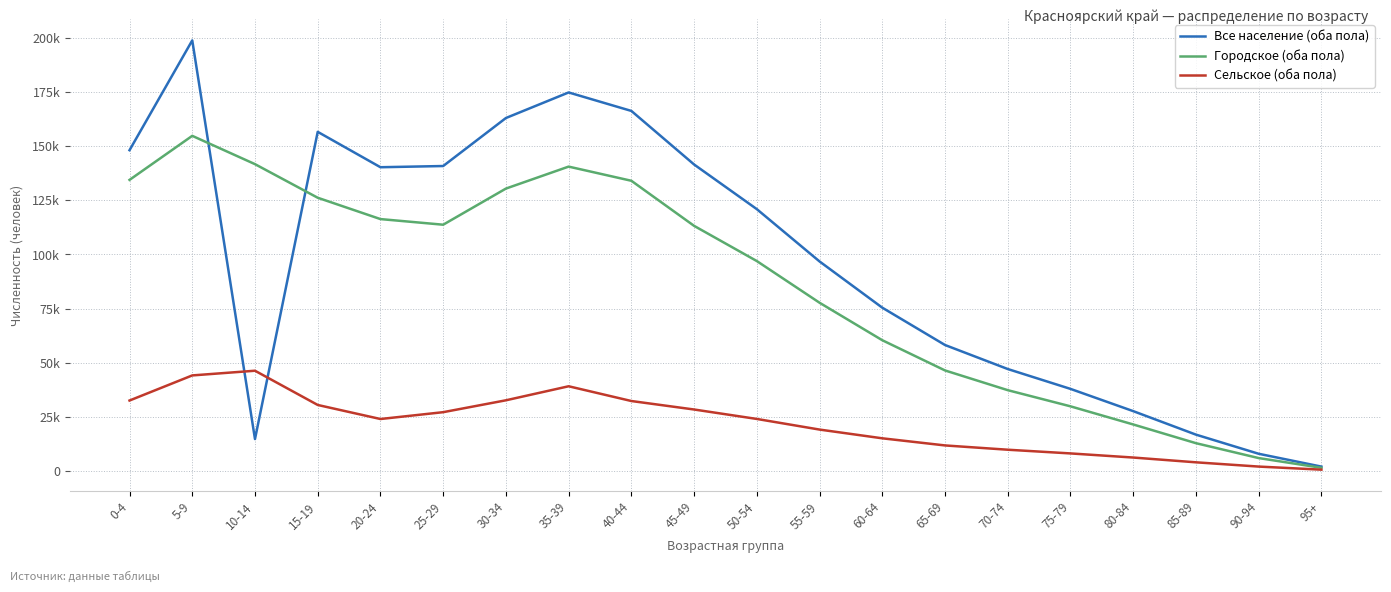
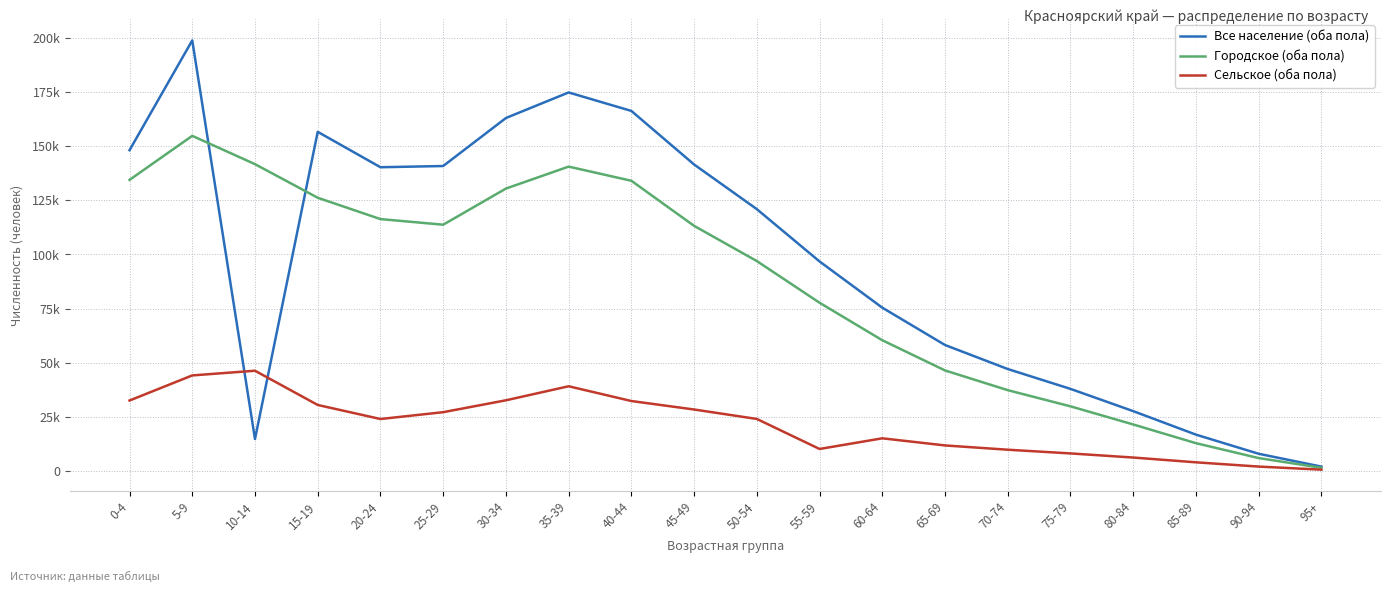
Сельское (оба пола), 55-59: 19000 -> 10000
